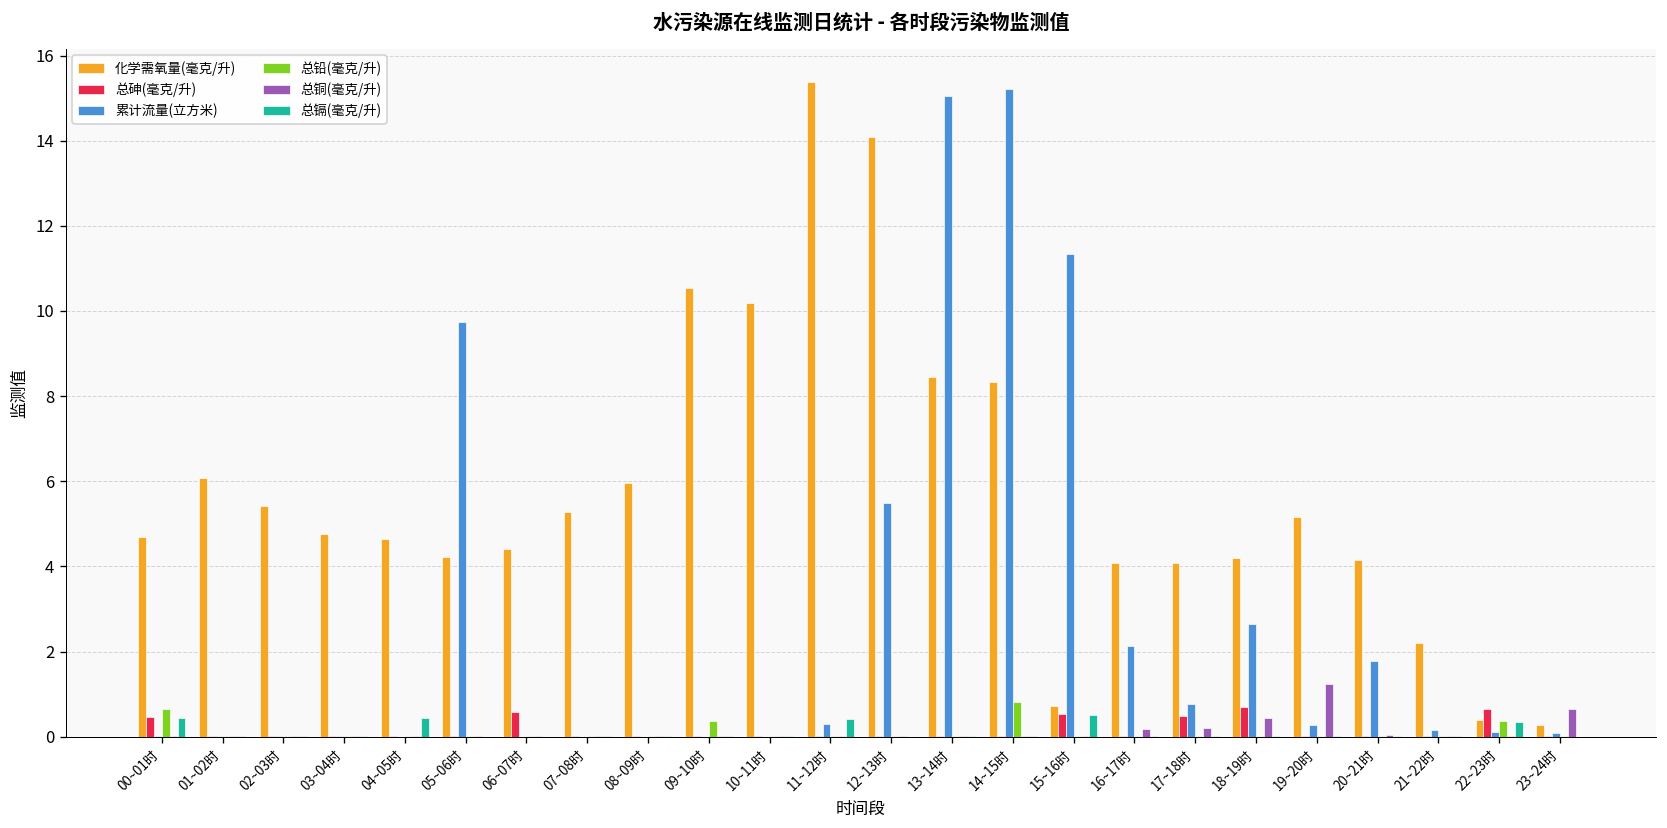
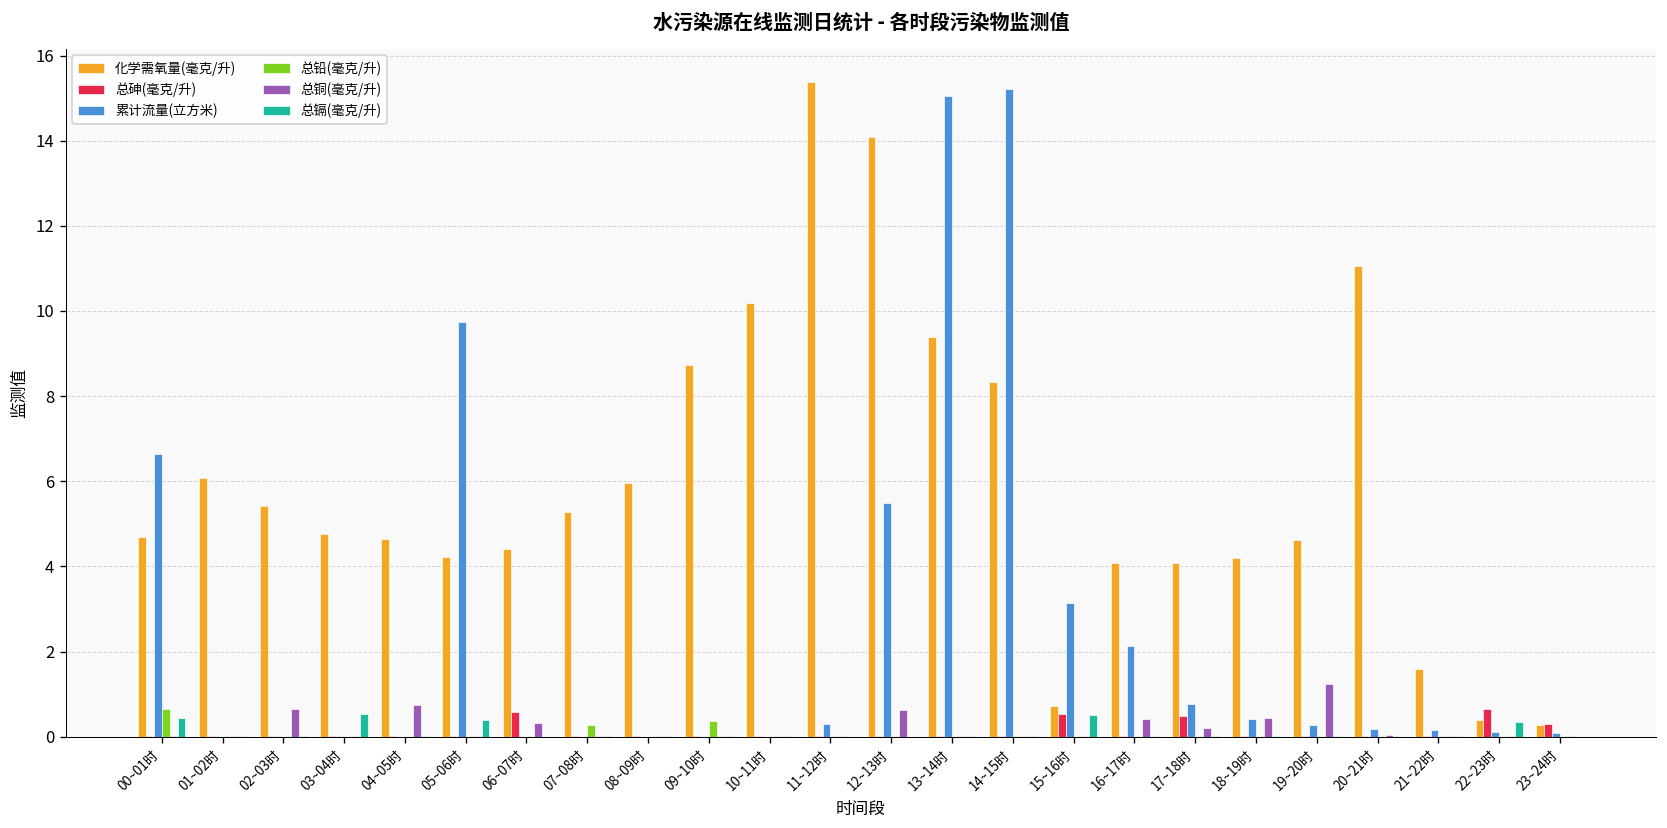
总砷(毫克/升), 00~01时: 0.5 -> 0.0
累计流量(立方米), 00~01时: 0.0 -> 6.6
总铜(毫克/升), 02~03时: 0.0 -> 0.7
总镉(毫克/升), 03~04时: 0.0 -> 0.5
总铜(毫克/升), 04~05时: 0.0 -> 0.7
总镉(毫克/升), 04~05时: 0.4 -> 0.0
总镉(毫克/升), 05~06时: 0.0 -> 0.4
总铜(毫克/升), 06~07时: 0.0 -> 0.3
总铅(毫克/升), 07~08时: 0.0 -> 0.3
化学需氧量(毫克/升), 09~10时: 10.5 -> 8.7
总镉(毫克/升), 11~12时: 0.4 -> 0.0
总铜(毫克/升), 12~13时: 0.0 -> 0.6
化学需氧量(毫克/升), 13~14时: 8.4 -> 9.4
总铅(毫克/升), 14~15时: 0.8 -> 0.0
累计流量(立方米), 15~16时: 11.3 -> 3.1
总铜(毫克/升), 16~17时: 0.2 -> 0.4
总砷(毫克/升), 18~19时: 0.7 -> 0.0
累计流量(立方米), 18~19时: 2.6 -> 0.4
化学需氧量(毫克/升), 19~20时: 5.2 -> 4.6
化学需氧量(毫克/升), 20~21时: 4.1 -> 11.0
累计流量(立方米), 20~21时: 1.8 -> 0.2
化学需氧量(毫克/升), 21~22时: 2.2 -> 1.6
总铅(毫克/升), 22~23时: 0.4 -> 0.0
总砷(毫克/升), 23~24时: 0.0 -> 0.3
总铜(毫克/升), 23~24时: 0.7 -> 0.0
